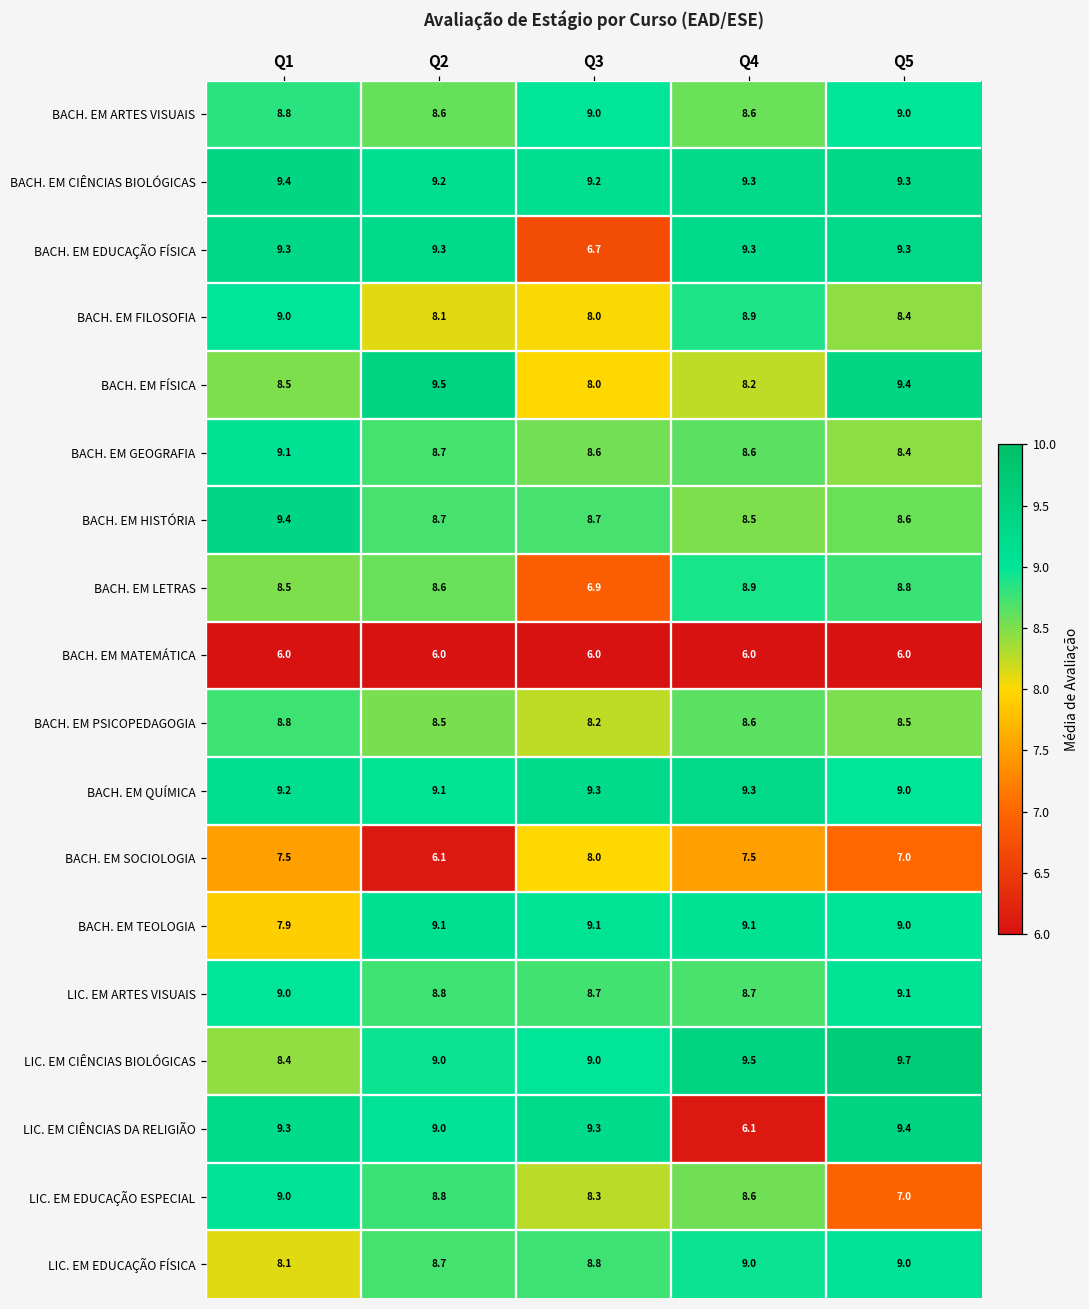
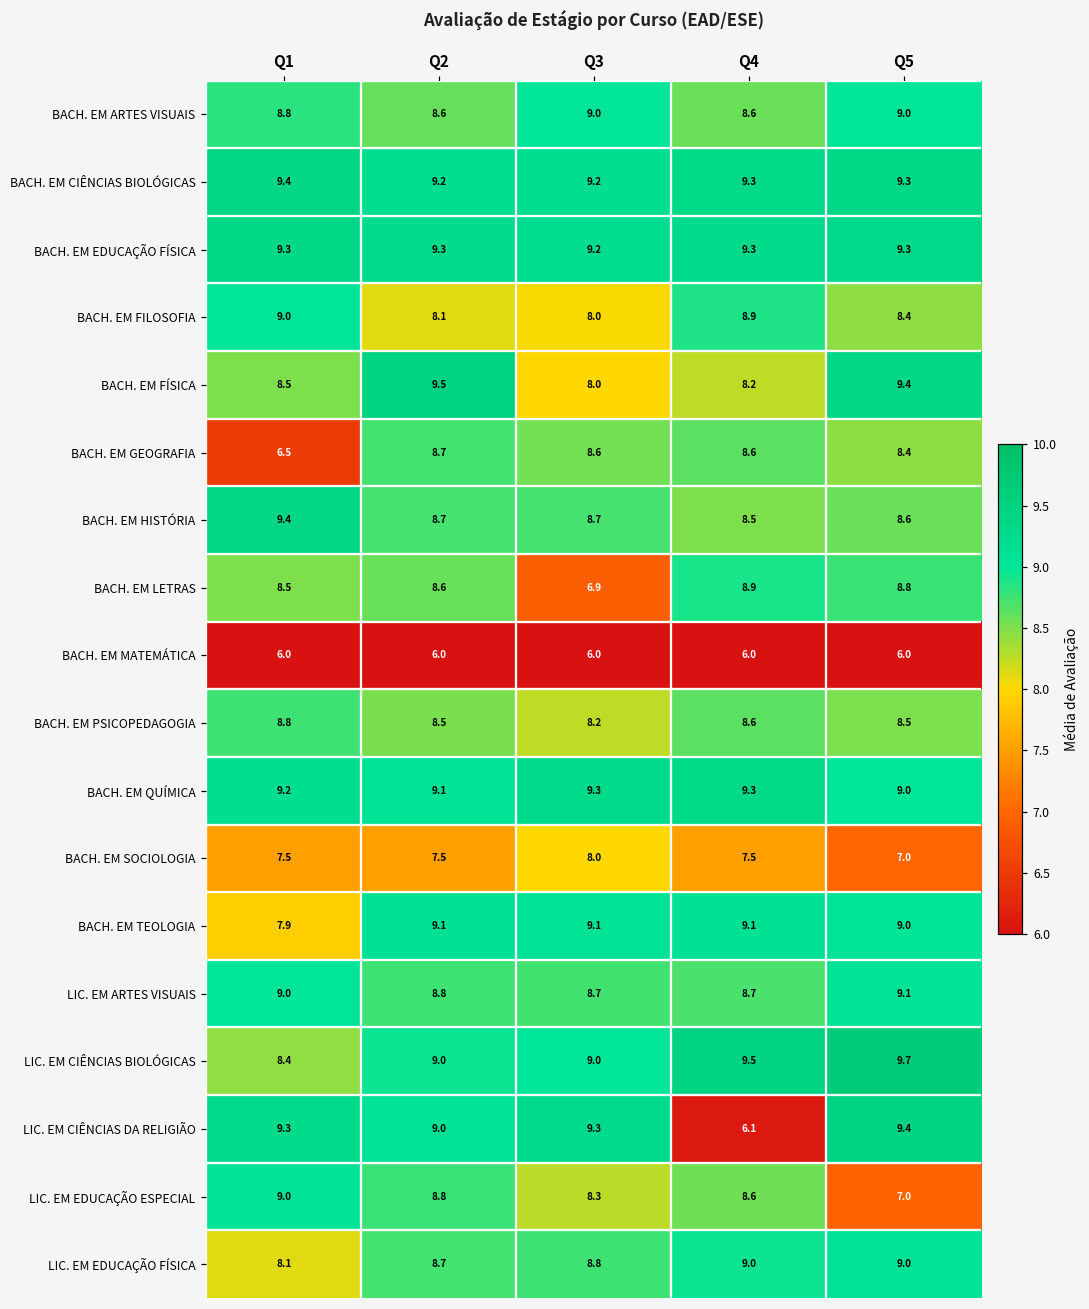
BACH. EM EDUCAÇÃO FÍSICA, Q3: 6.7 -> 9.2
BACH. EM GEOGRAFIA, Q1: 9.1 -> 6.5
BACH. EM SOCIOLOGIA, Q2: 6.1 -> 7.5
